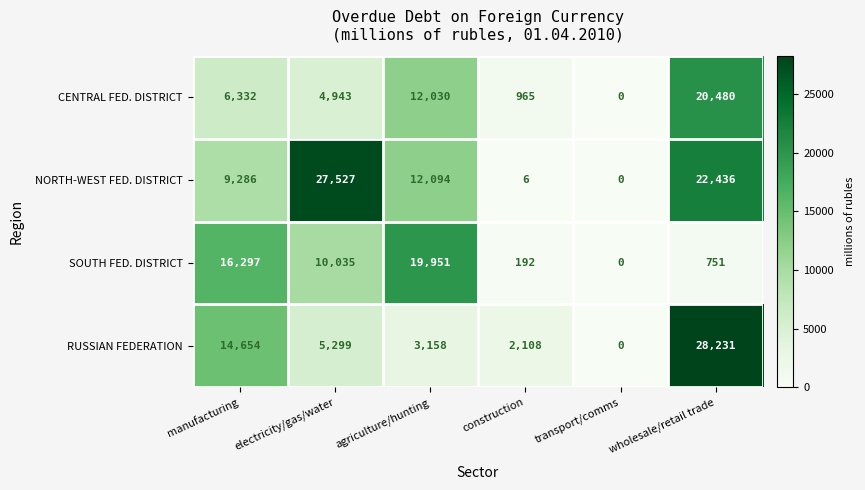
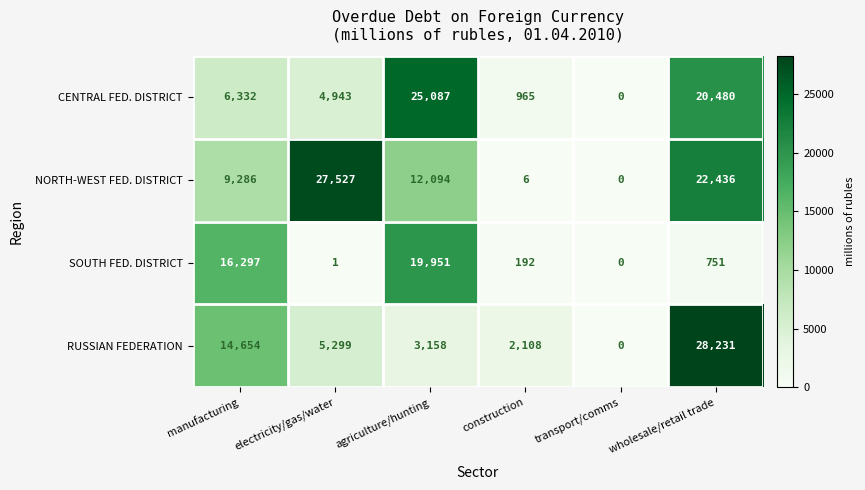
CENTRAL FED. DISTRICT, agriculture/hunting: 12,030 -> 25,087
SOUTH FED. DISTRICT, electricity/gas/water: 10,035 -> 1
